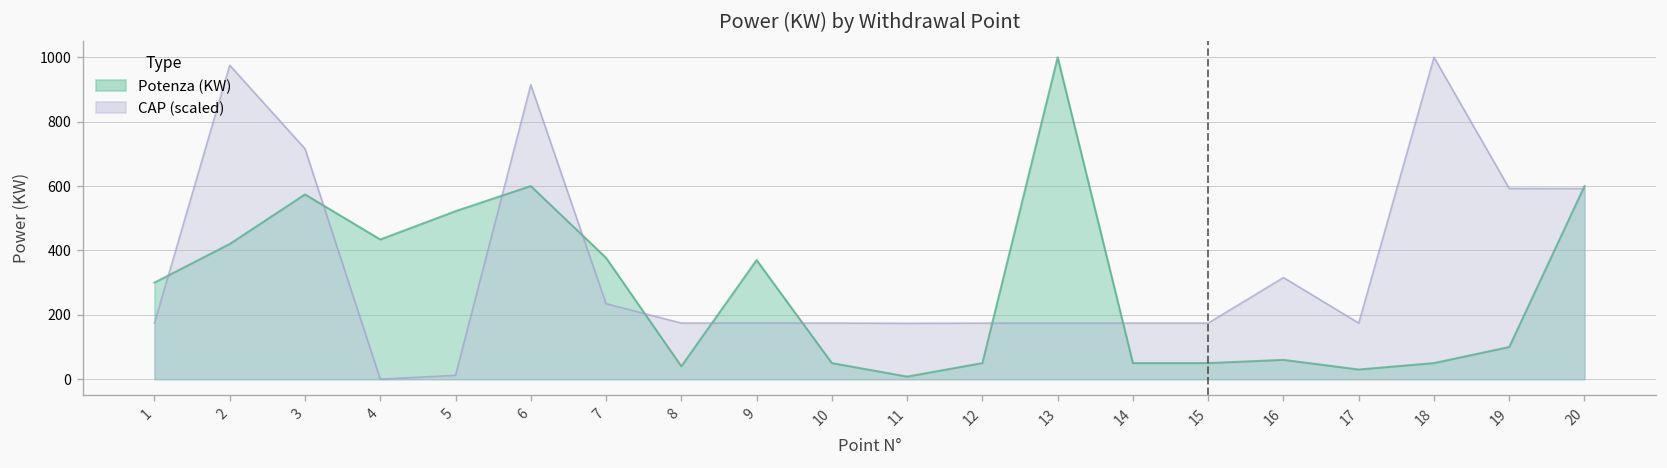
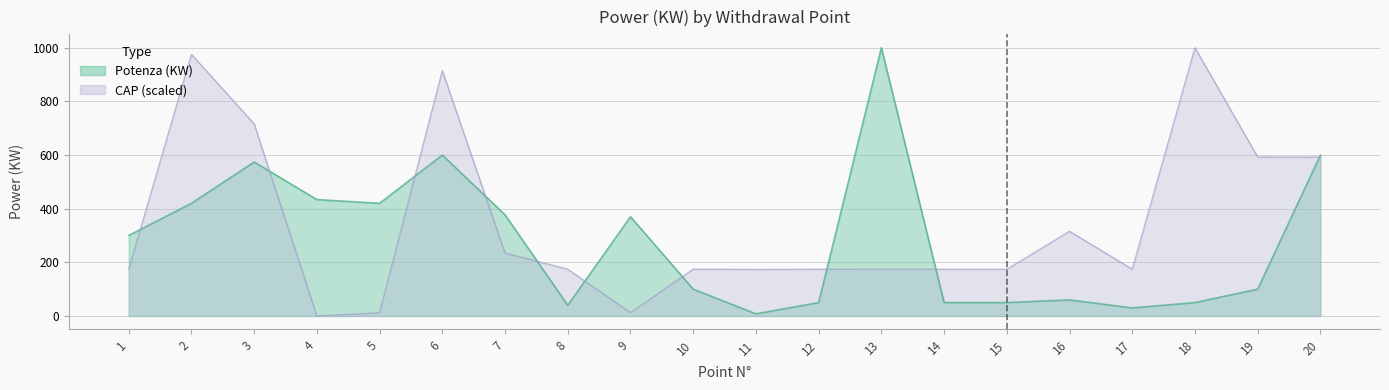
Potenza (KW), 5: 520 -> 420
CAP (scaled), 9: 170 -> 10
Potenza (KW), 10: 50 -> 100
